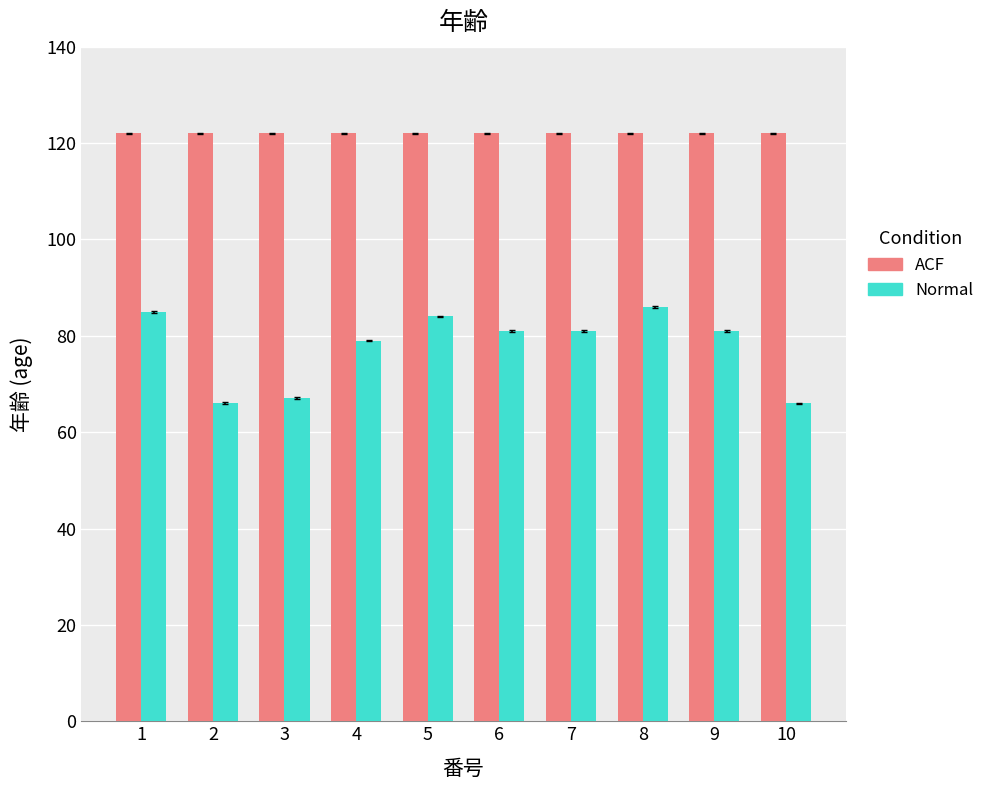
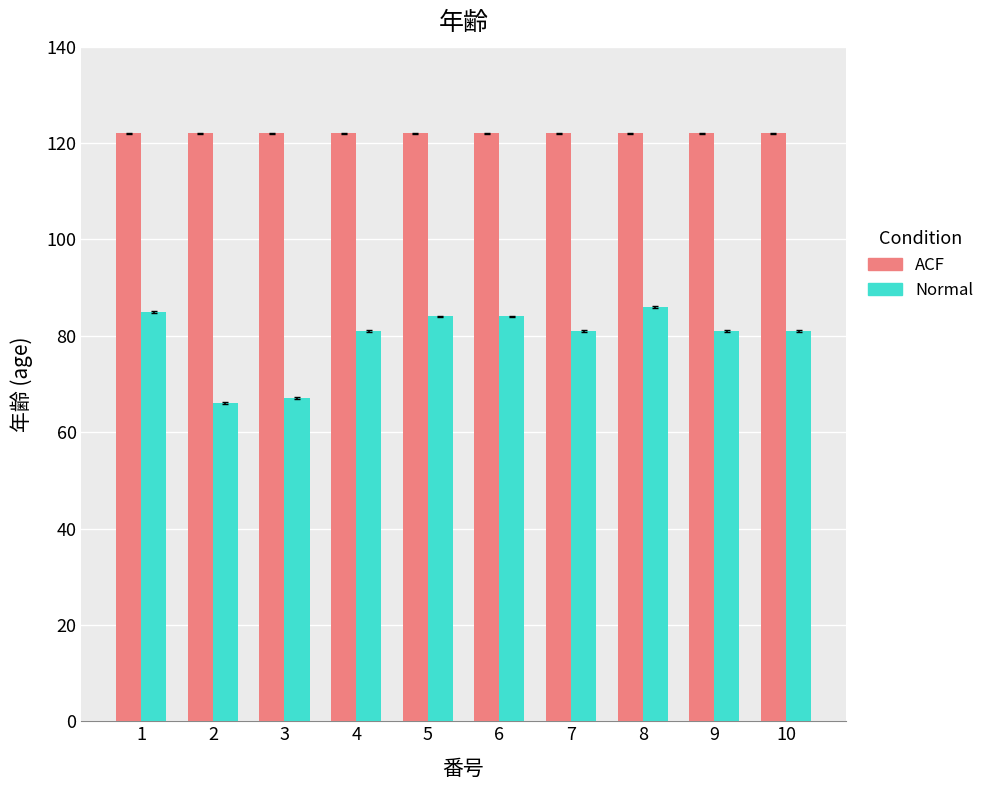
Normal, 4: 79 -> 81
Normal, 6: 81 -> 84
Normal, 10: 66 -> 81
